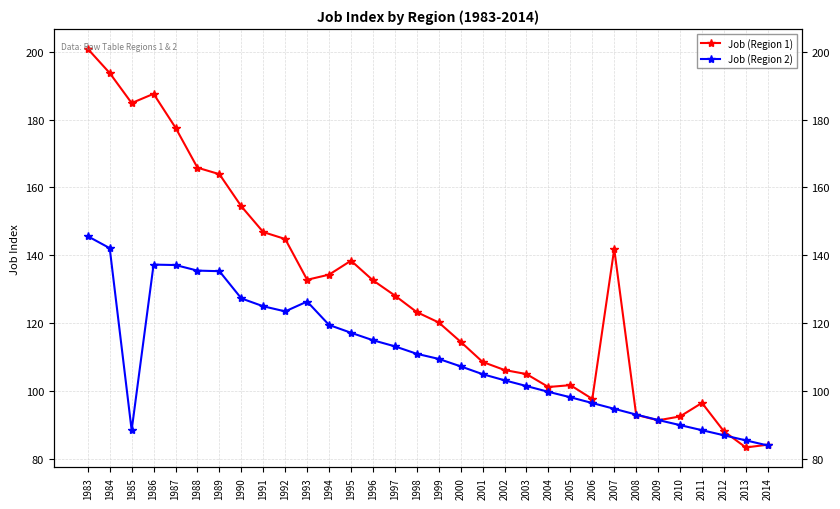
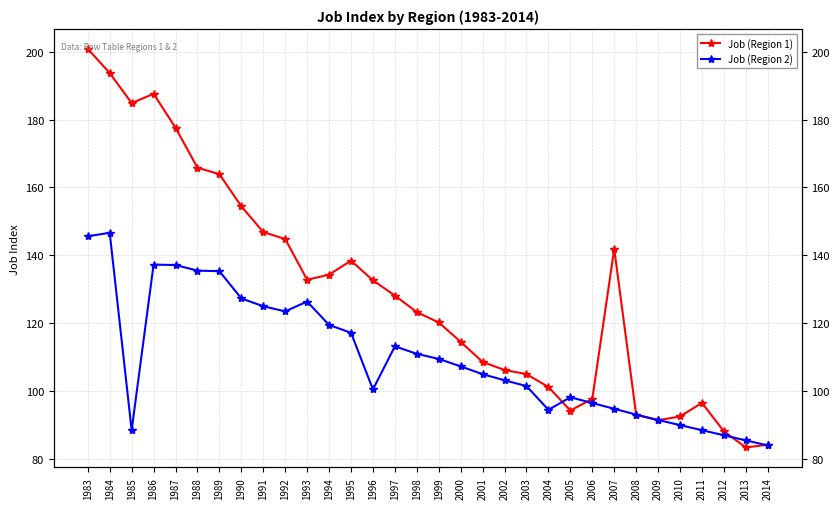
Job (Region 2), 1984: 142 -> 147
Job (Region 2), 1996: 115 -> 101
Job (Region 2), 2004: 100 -> 95
Job (Region 1), 2005: 102 -> 94
